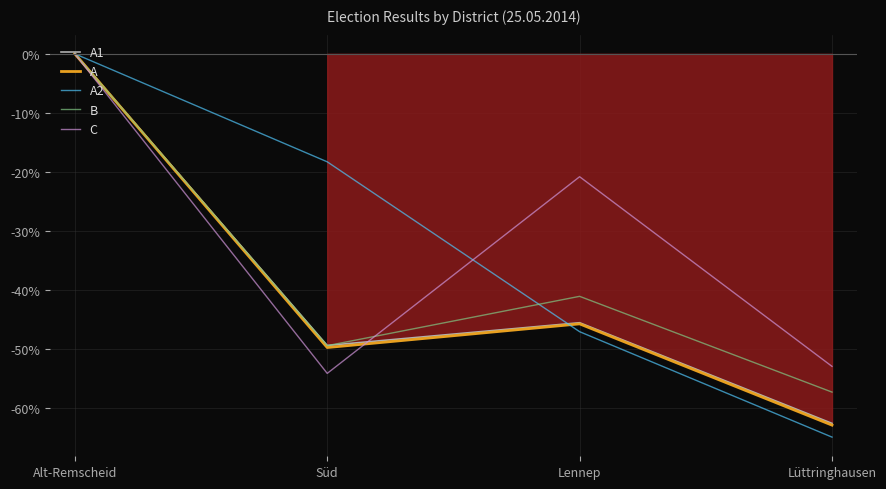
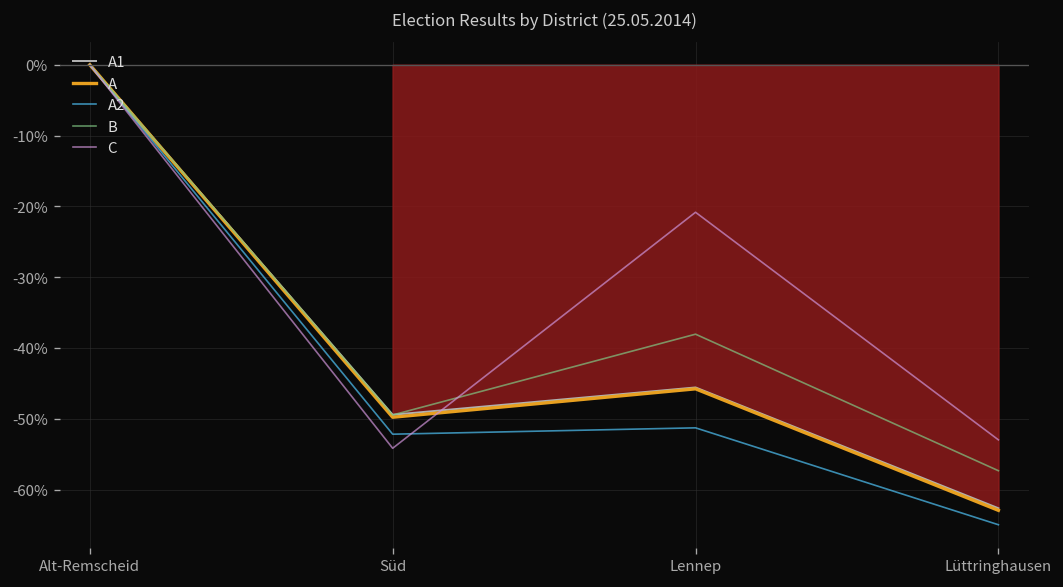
A2, Süd: -18% -> -52%
A2, Lennep: -47% -> -51%
B, Lennep: -41% -> -38%
